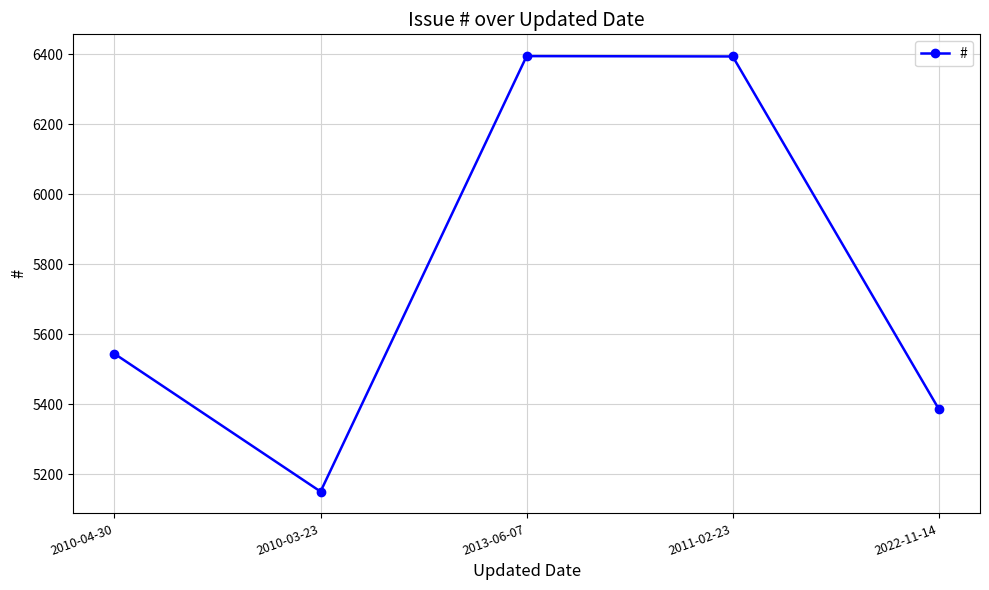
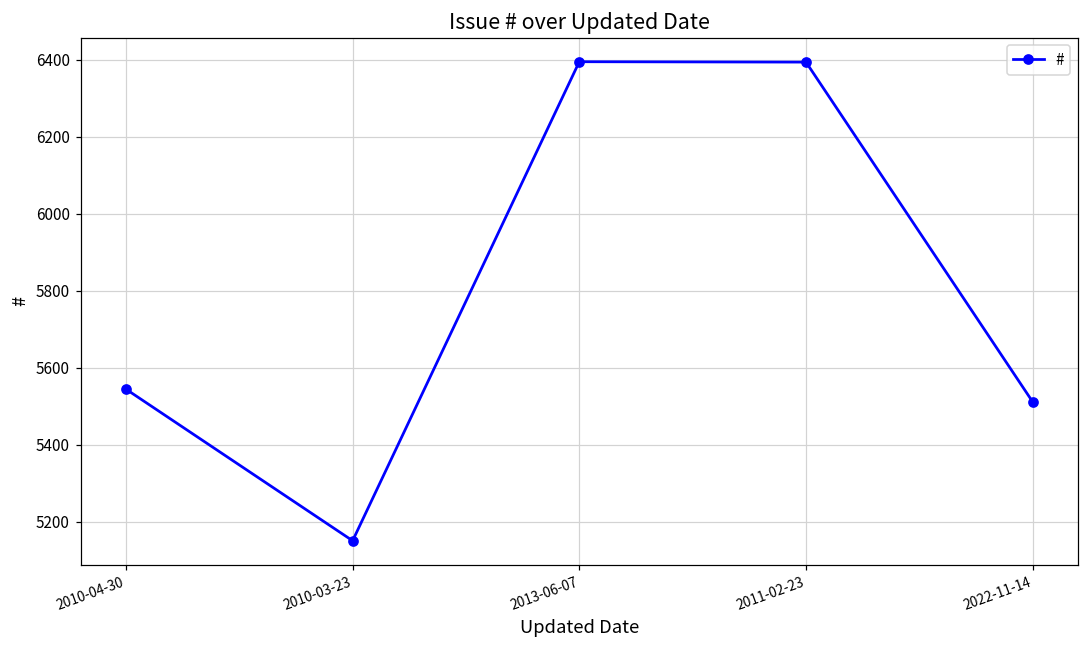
2022-11-14: 5390 -> 5510
